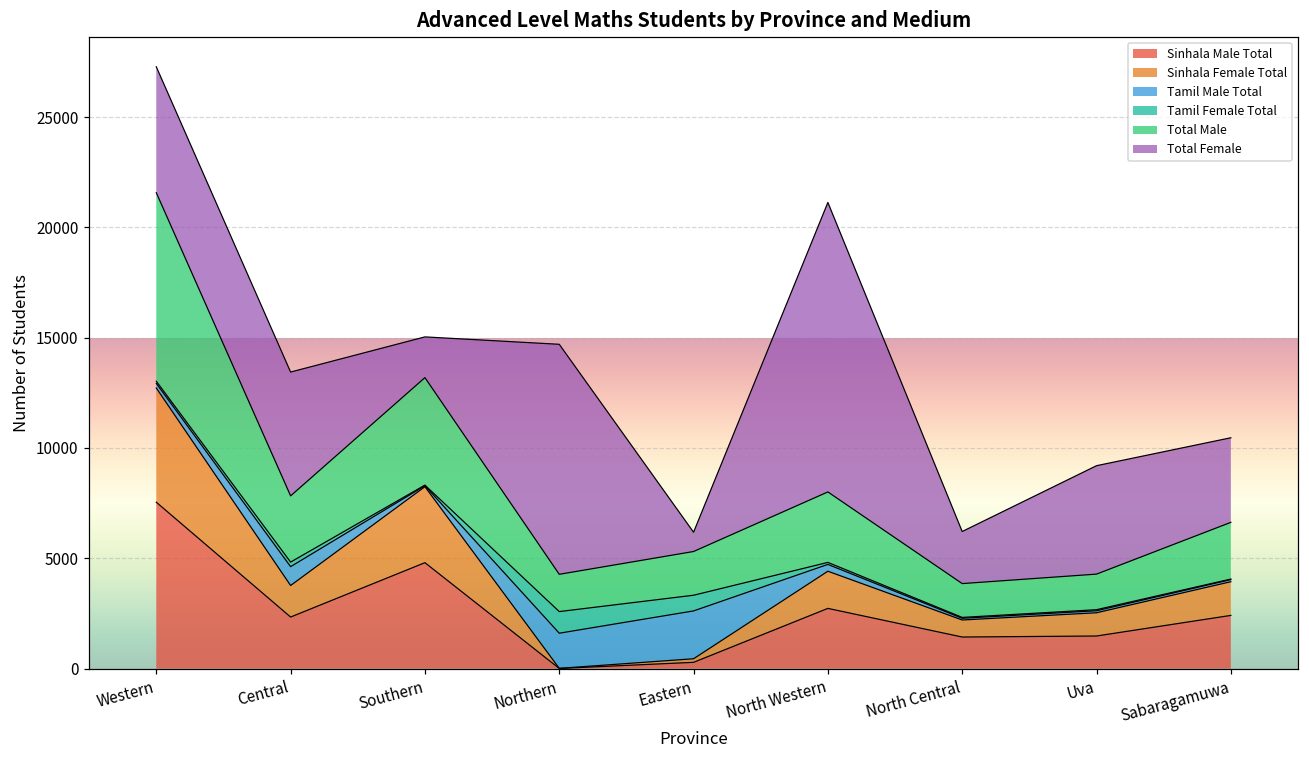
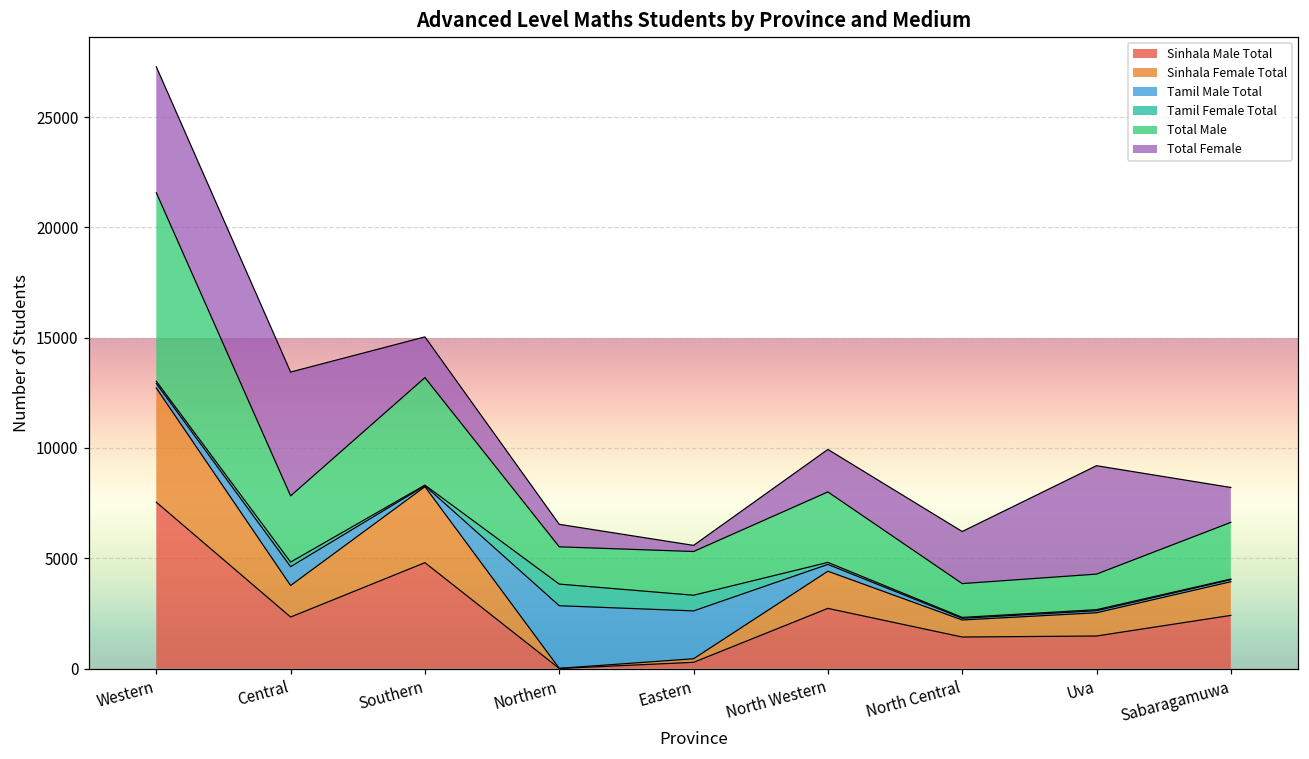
Tamil Male Total, Northern: 1600 -> 2800
Total Female, Northern: 10400 -> 1000
Total Female, Eastern: 900 -> 300
Total Female, North Western: 13100 -> 1900
Total Female, Sabaragamuwa: 3800 -> 1600
